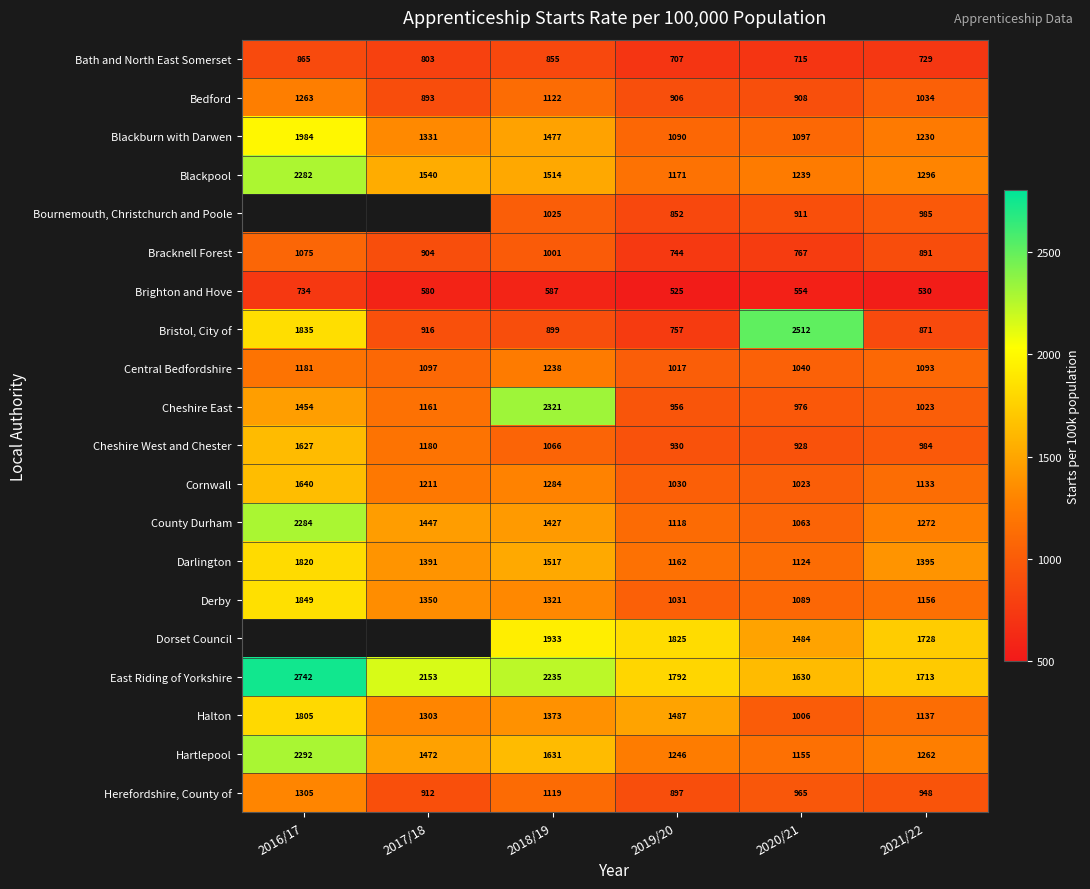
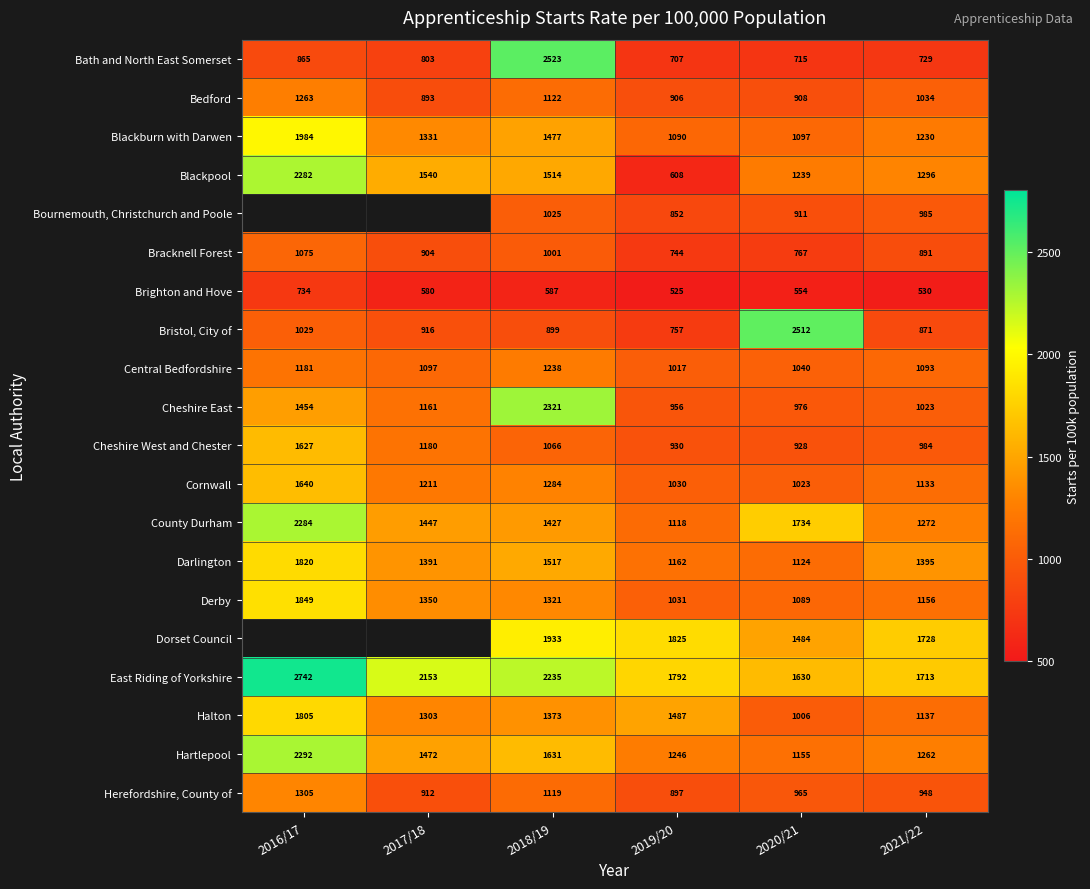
Bath and North East Somerset, 2018/19: 855 -> 2523
Blackpool, 2019/20: 1171 -> 608
Bristol, City of, 2016/17: 1835 -> 1029
County Durham, 2020/21: 1063 -> 1734
